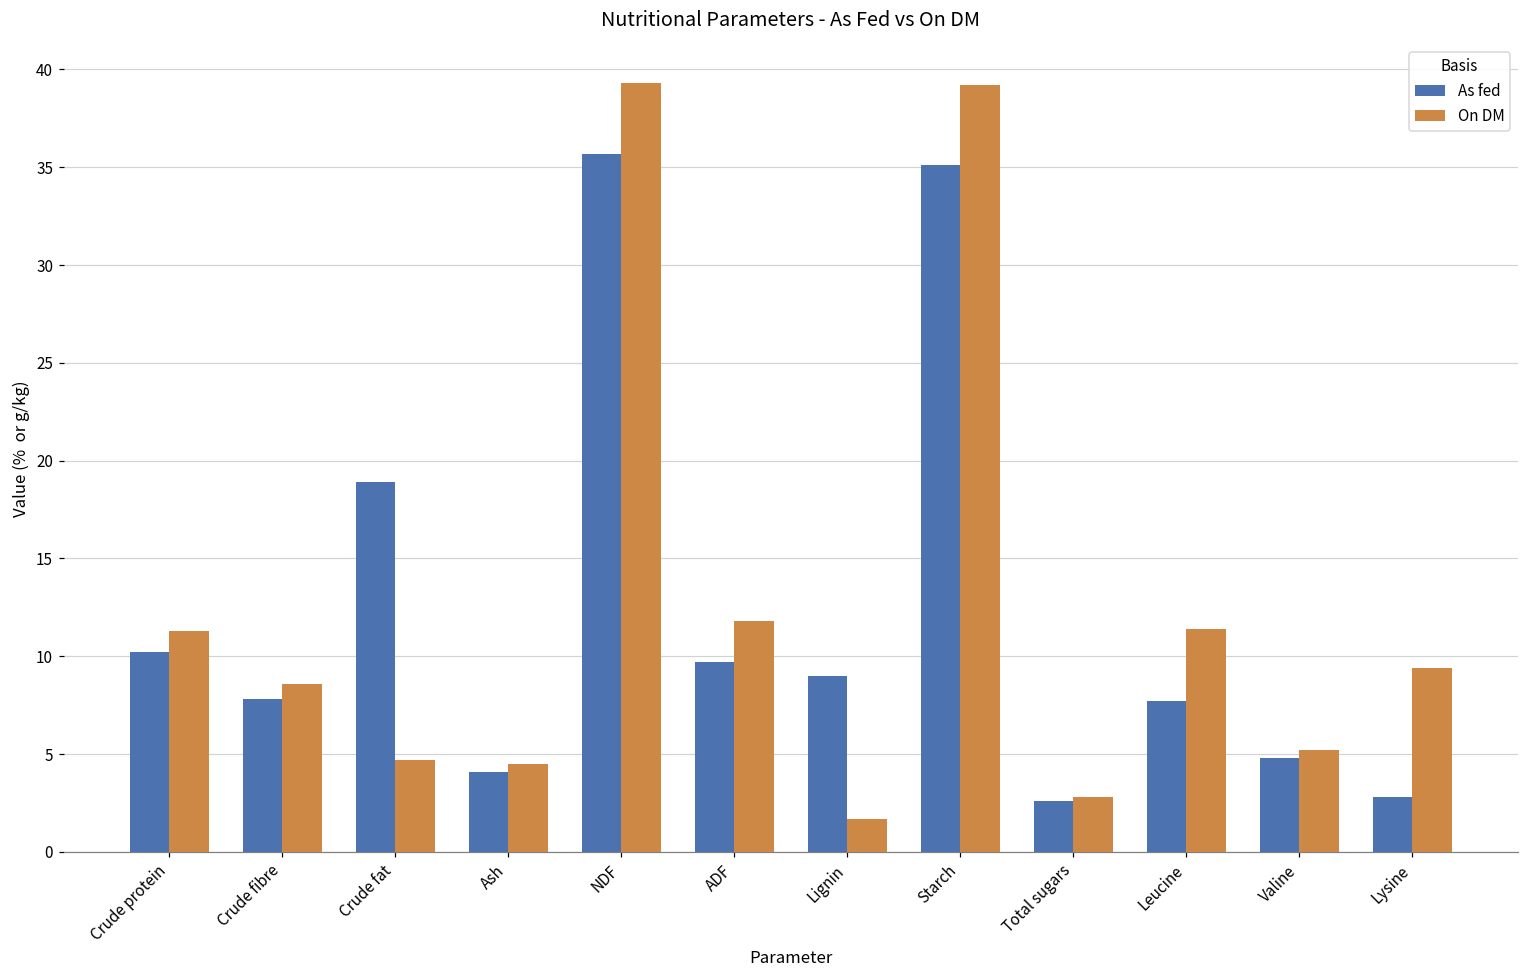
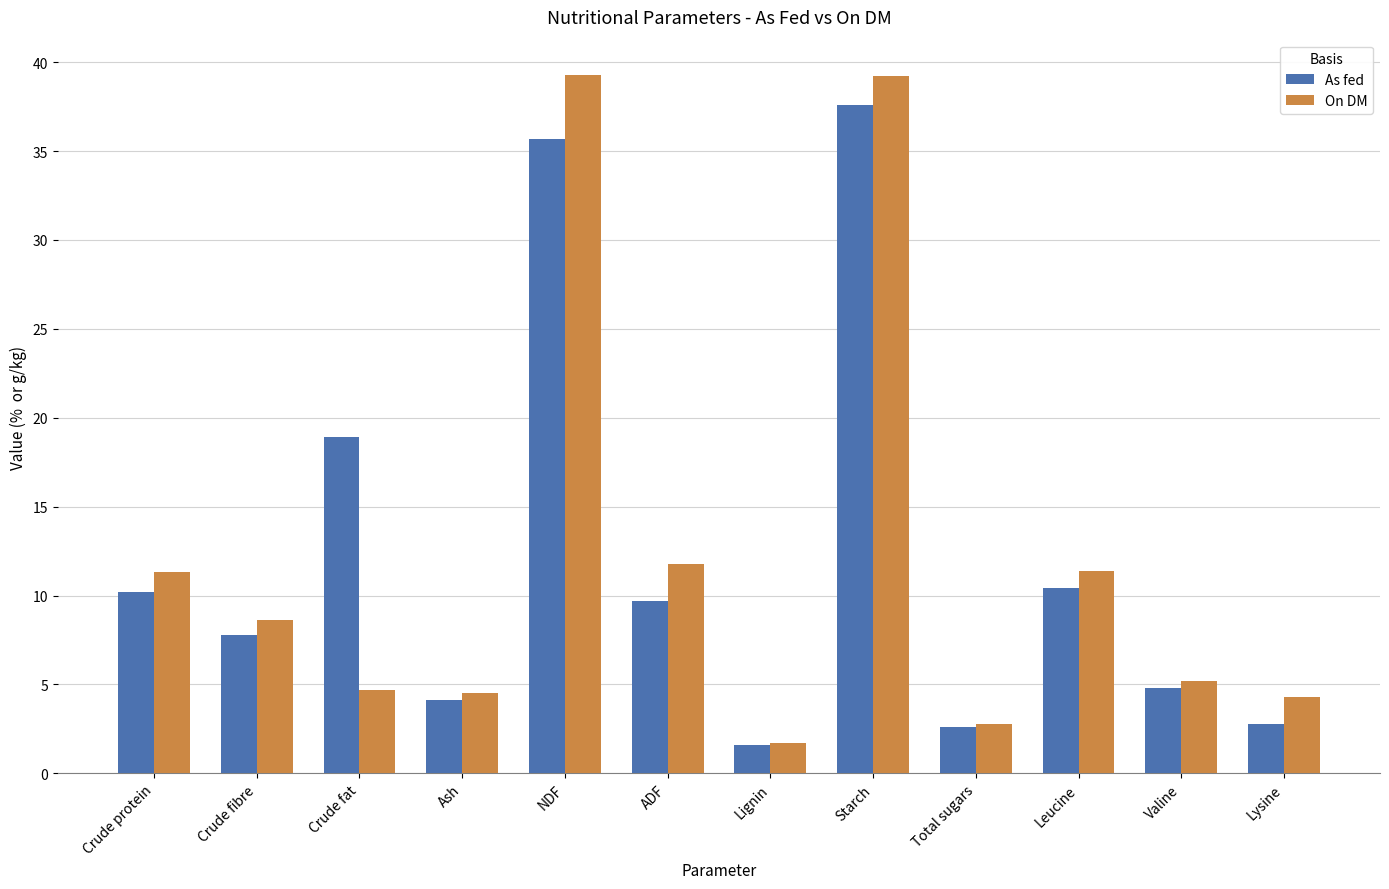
As fed, Lignin: 9.0 -> 1.6
As fed, Starch: 35.1 -> 37.6
As fed, Leucine: 7.7 -> 10.4
On DM, Lysine: 9.4 -> 4.3
